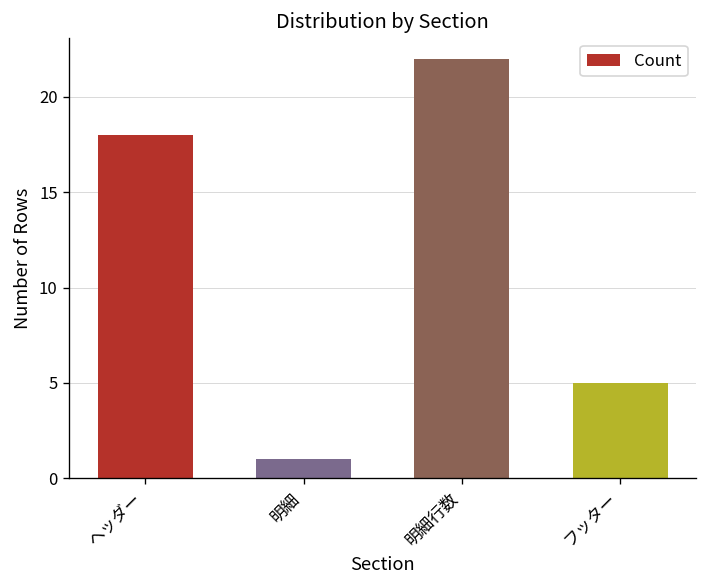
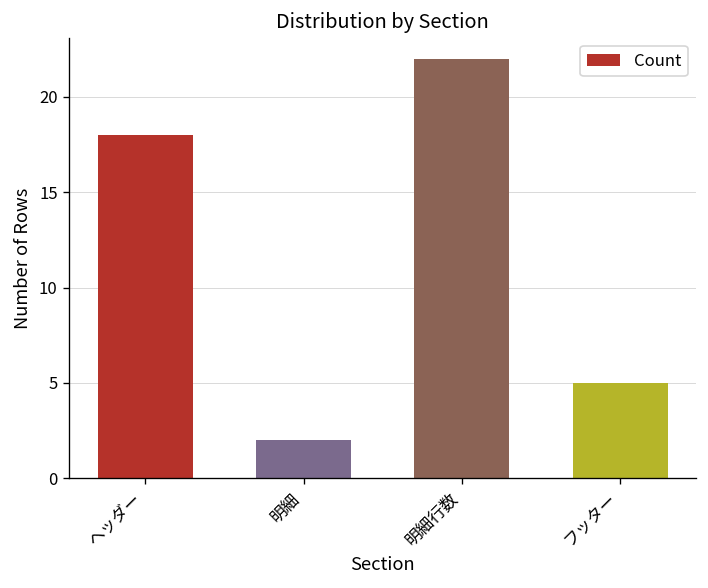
明細: 1 -> 2
